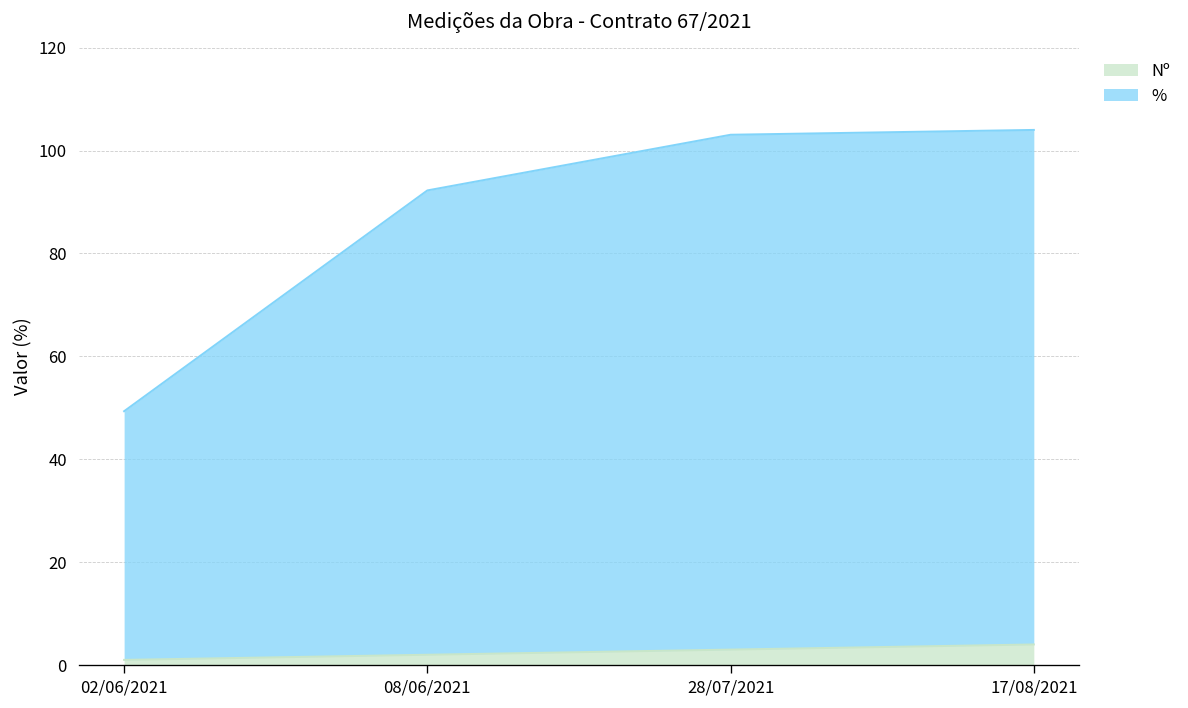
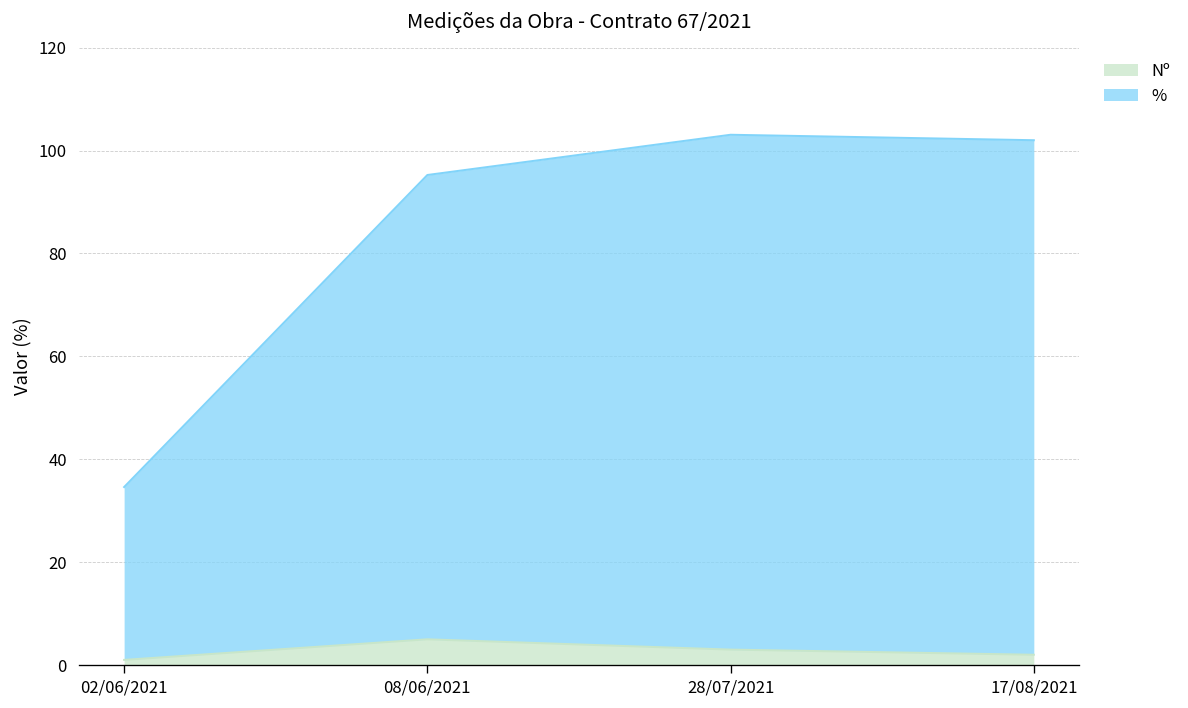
%, 02/06/2021: 48 -> 34
Nº, 08/06/2021: 2 -> 5
Nº, 17/08/2021: 4 -> 2
